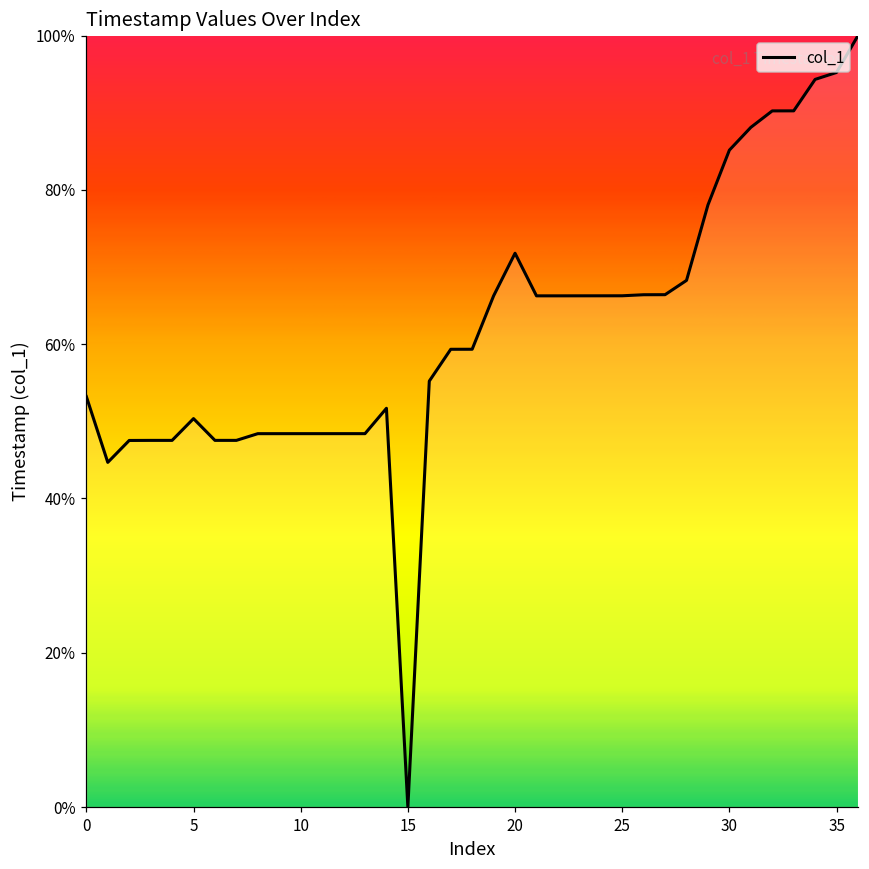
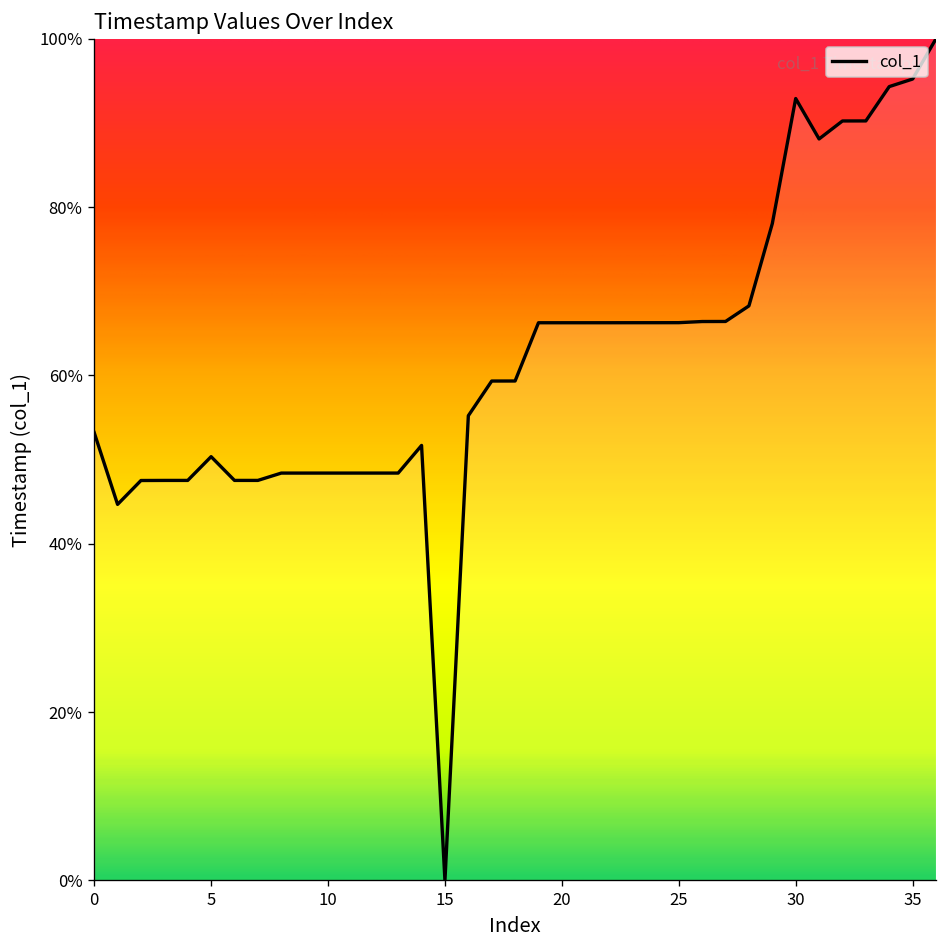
20: 72% -> 66%
30: 85% -> 93%
